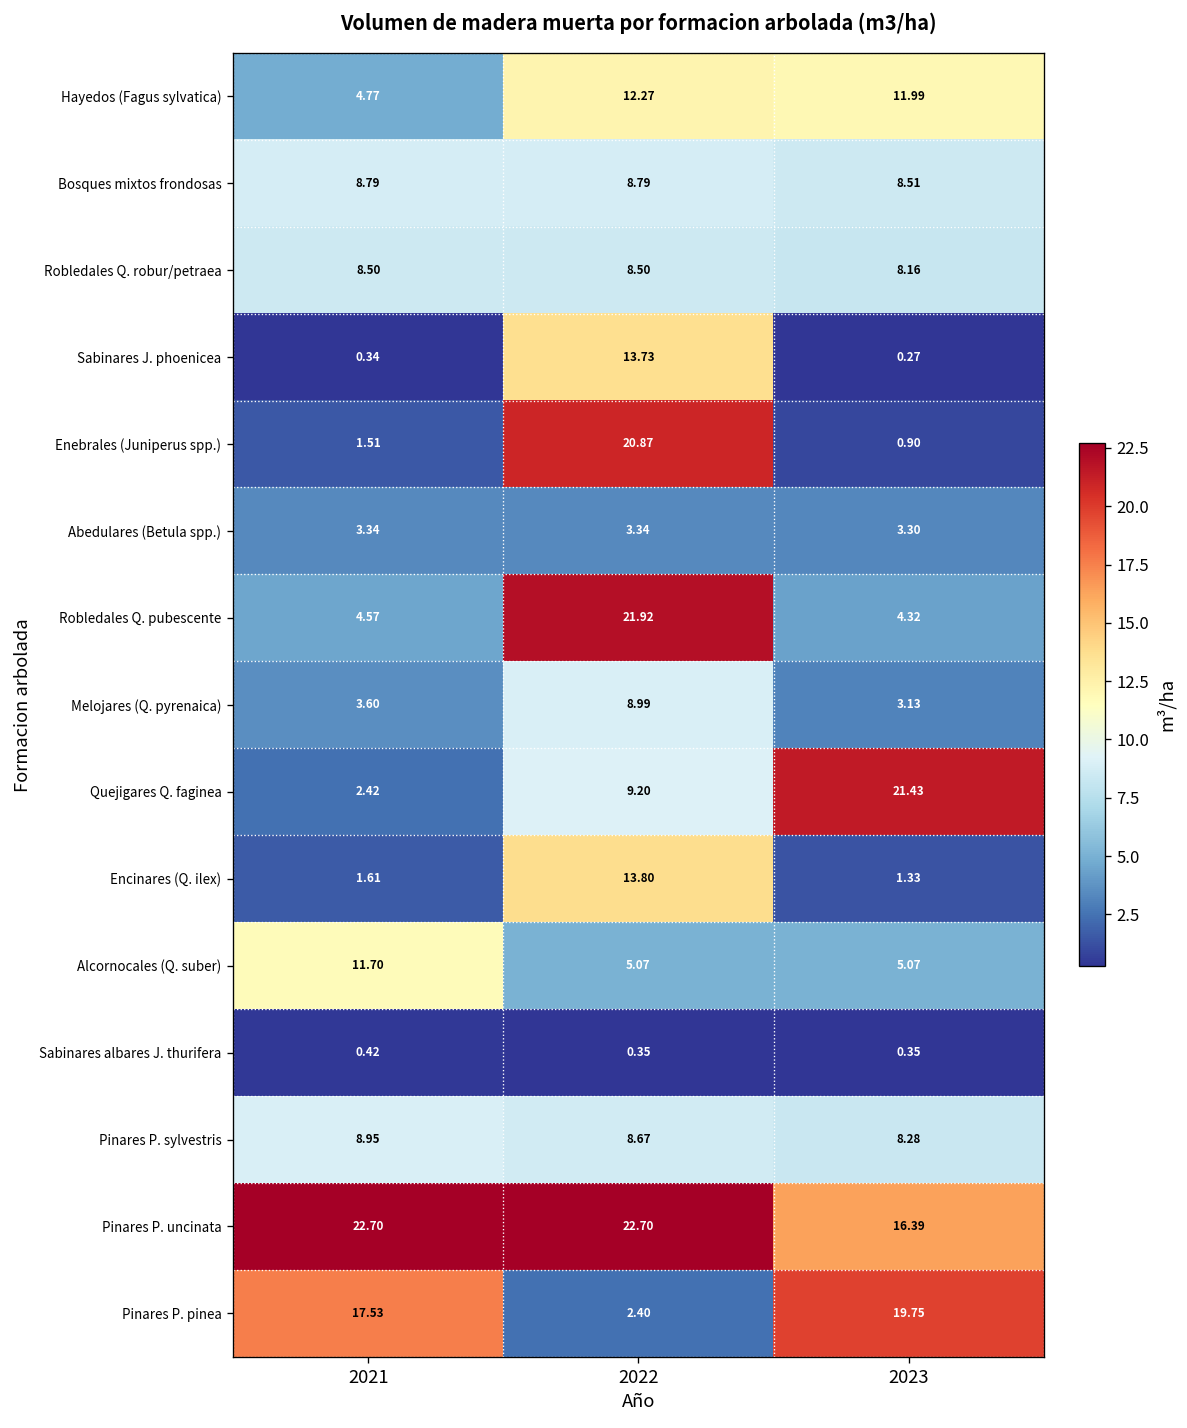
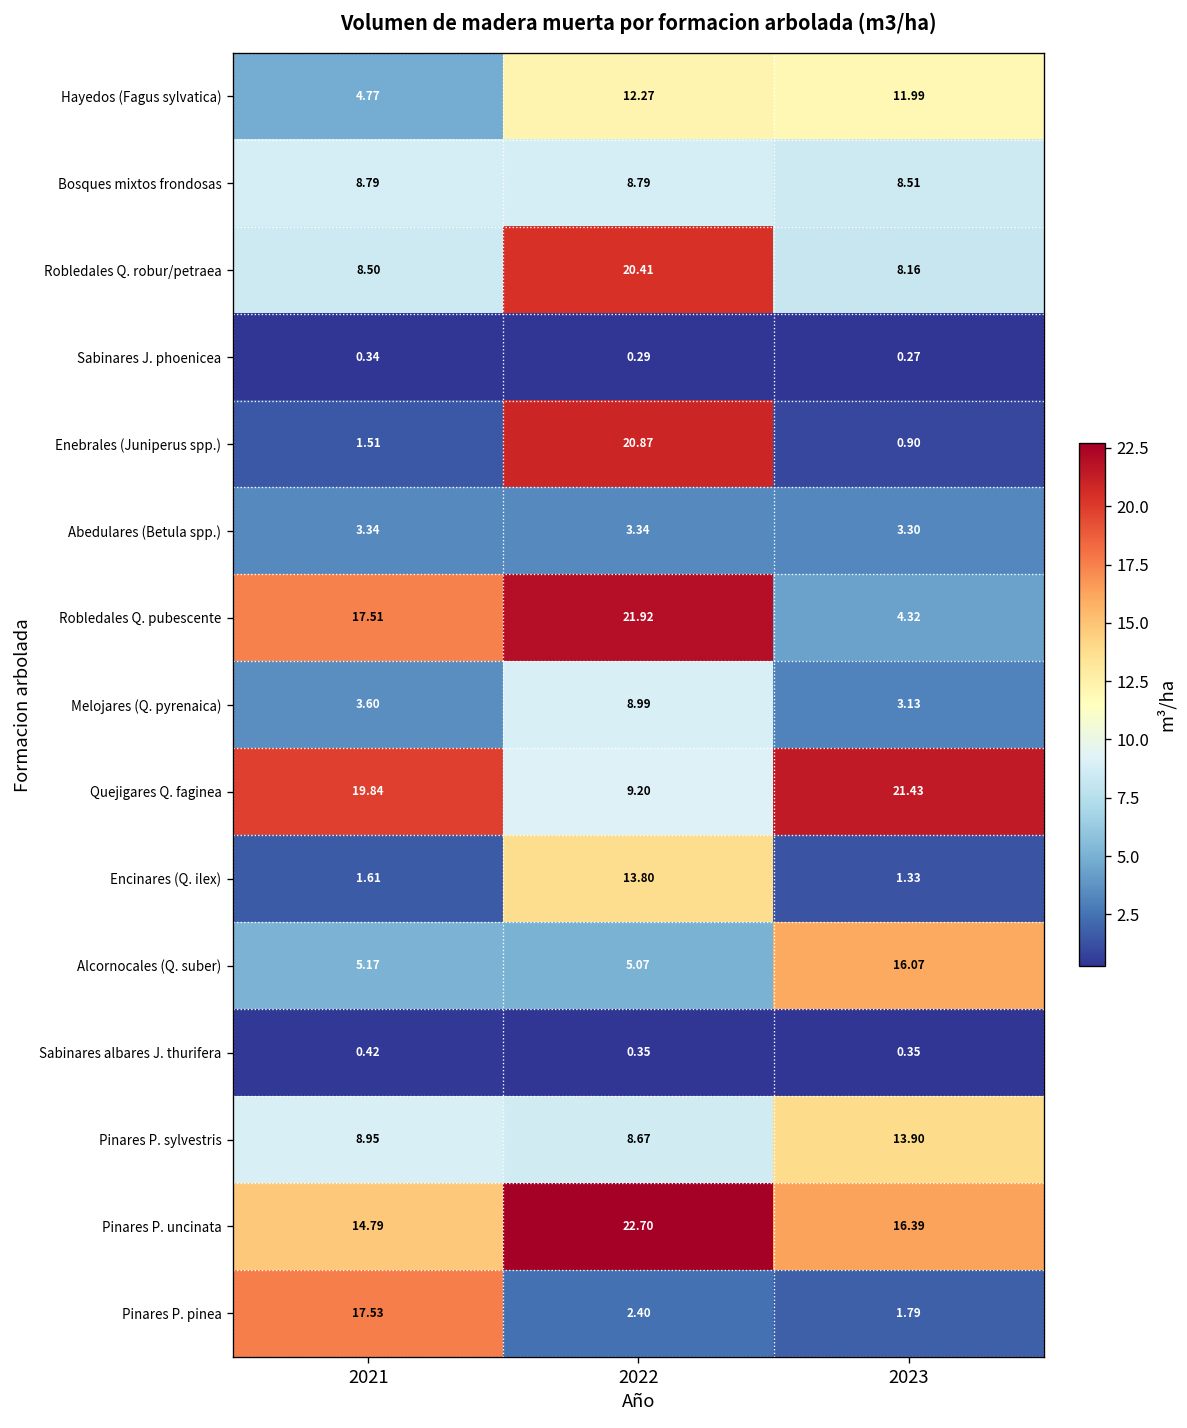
Robledales Q. robur/petraea, 2022: 8.50 -> 20.41
Sabinares J. phoenicea, 2022: 13.73 -> 0.29
Robledales Q. pubescente, 2021: 4.57 -> 17.51
Quejigares Q. faginea, 2021: 2.42 -> 19.84
Alcornocales (Q. suber), 2021: 11.70 -> 5.17
Alcornocales (Q. suber), 2023: 5.07 -> 16.07
Pinares P. sylvestris, 2023: 8.28 -> 13.90
Pinares P. uncinata, 2021: 22.70 -> 14.79
Pinares P. pinea, 2023: 19.75 -> 1.79
